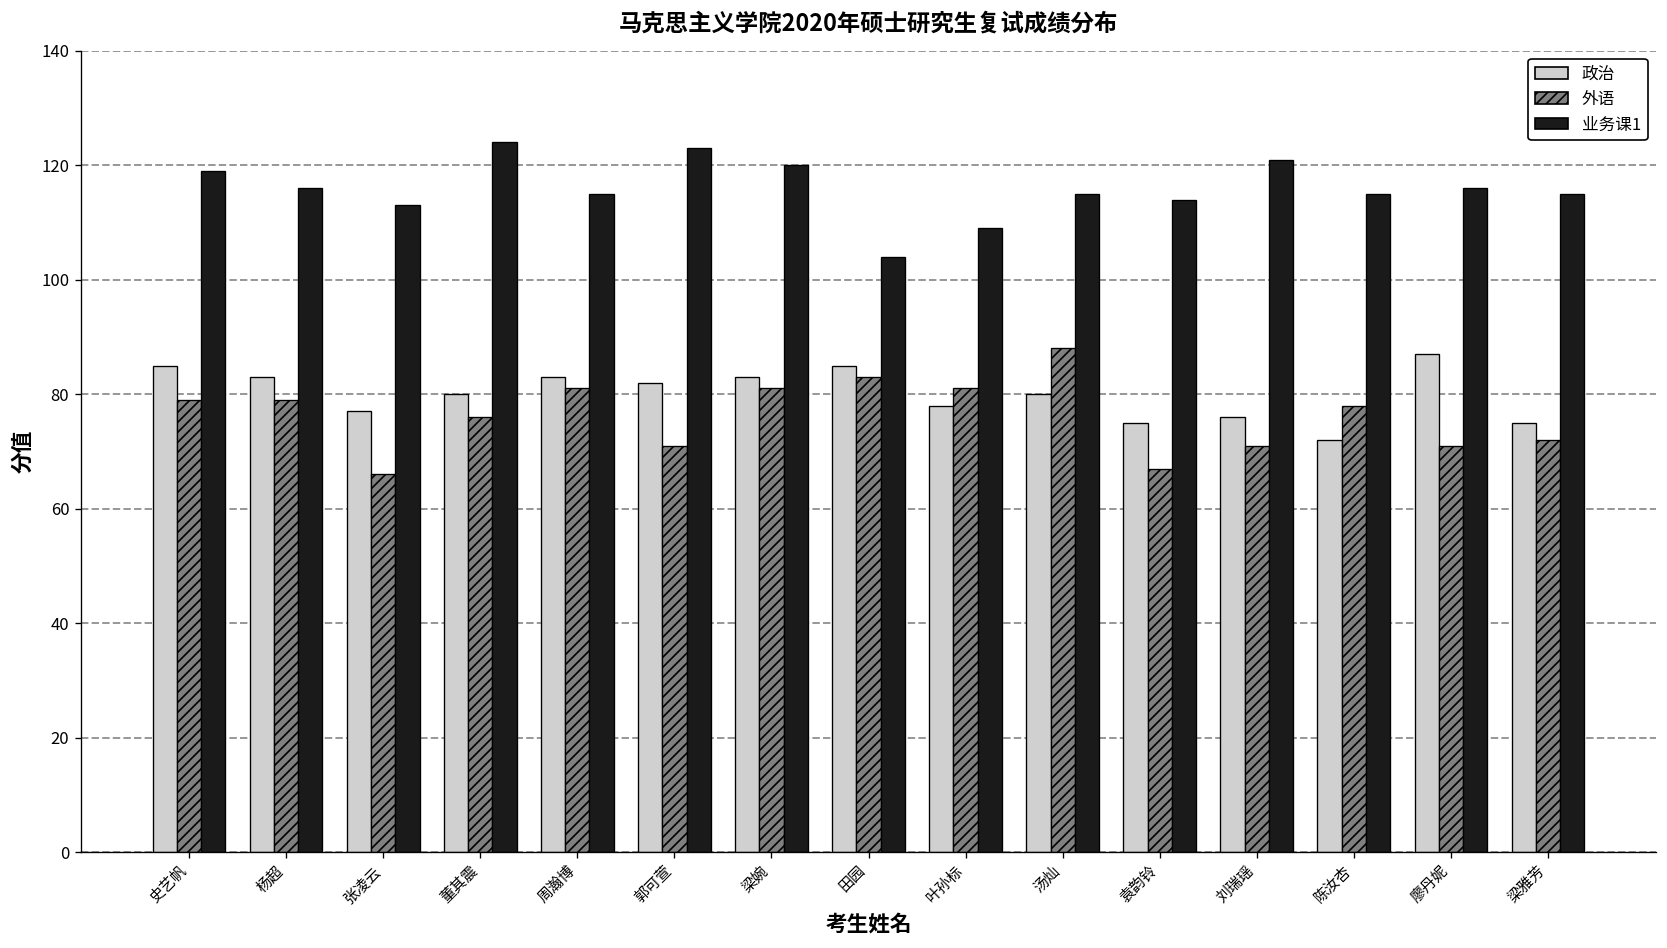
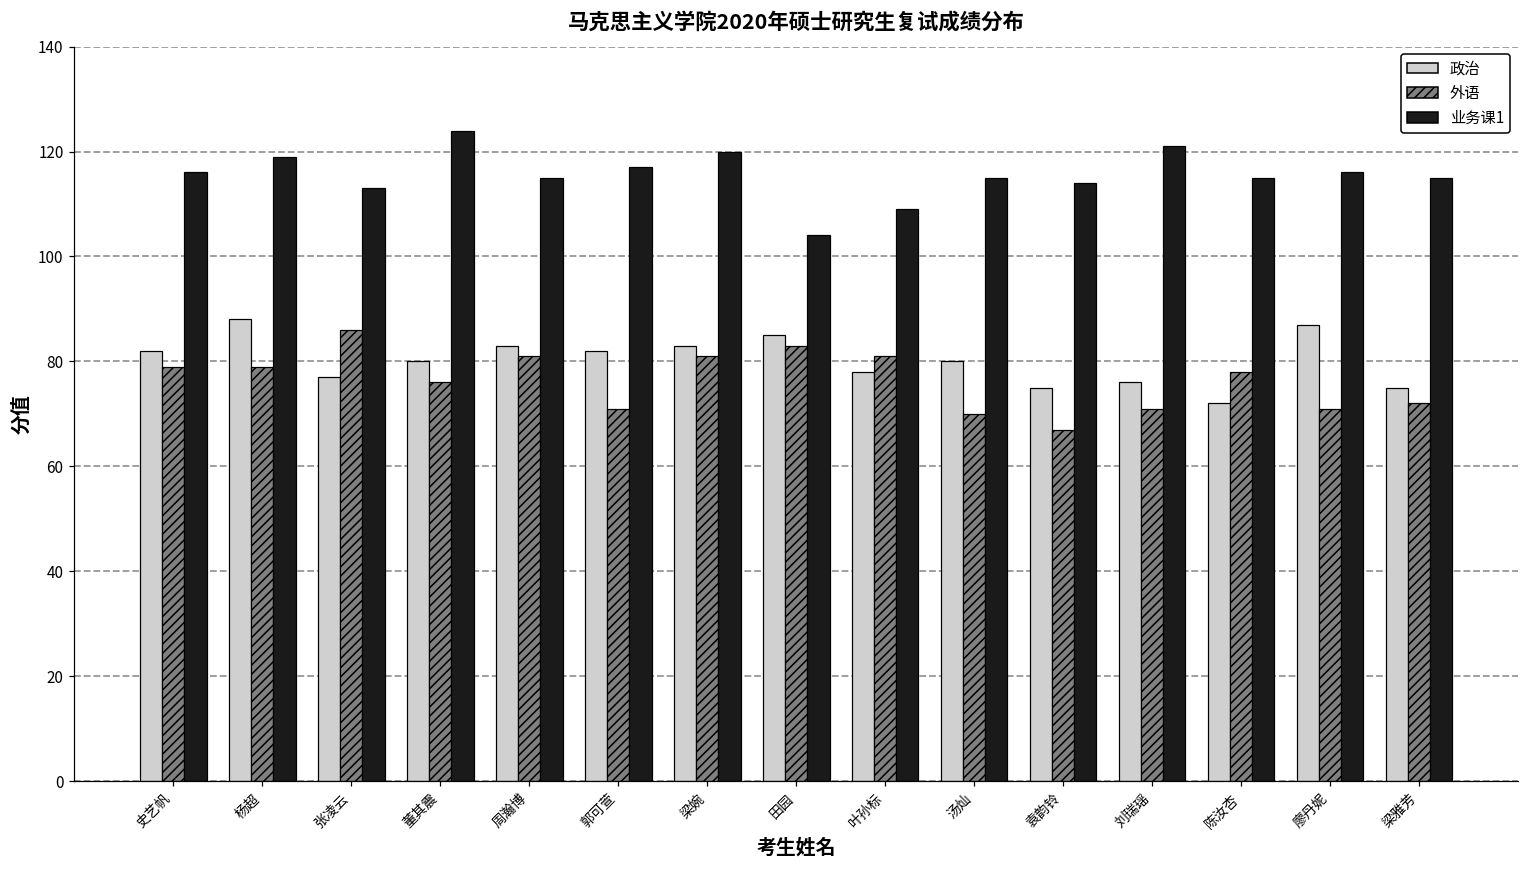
政治, 史艺帆: 85 -> 82
业务课1, 史艺帆: 119 -> 116
政治, 杨超: 83 -> 88
业务课1, 杨超: 116 -> 119
外语, 张凌云: 66 -> 86
业务课1, 郭可萱: 123 -> 117
外语, 汤灿: 88 -> 70
